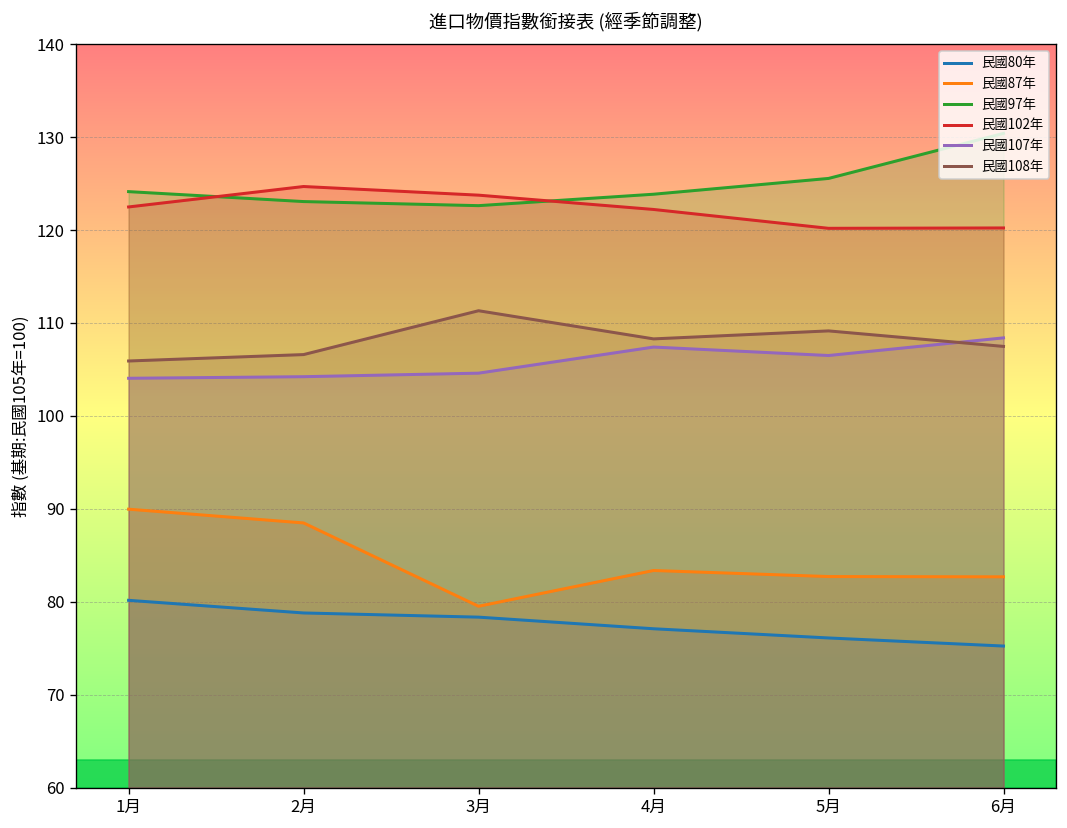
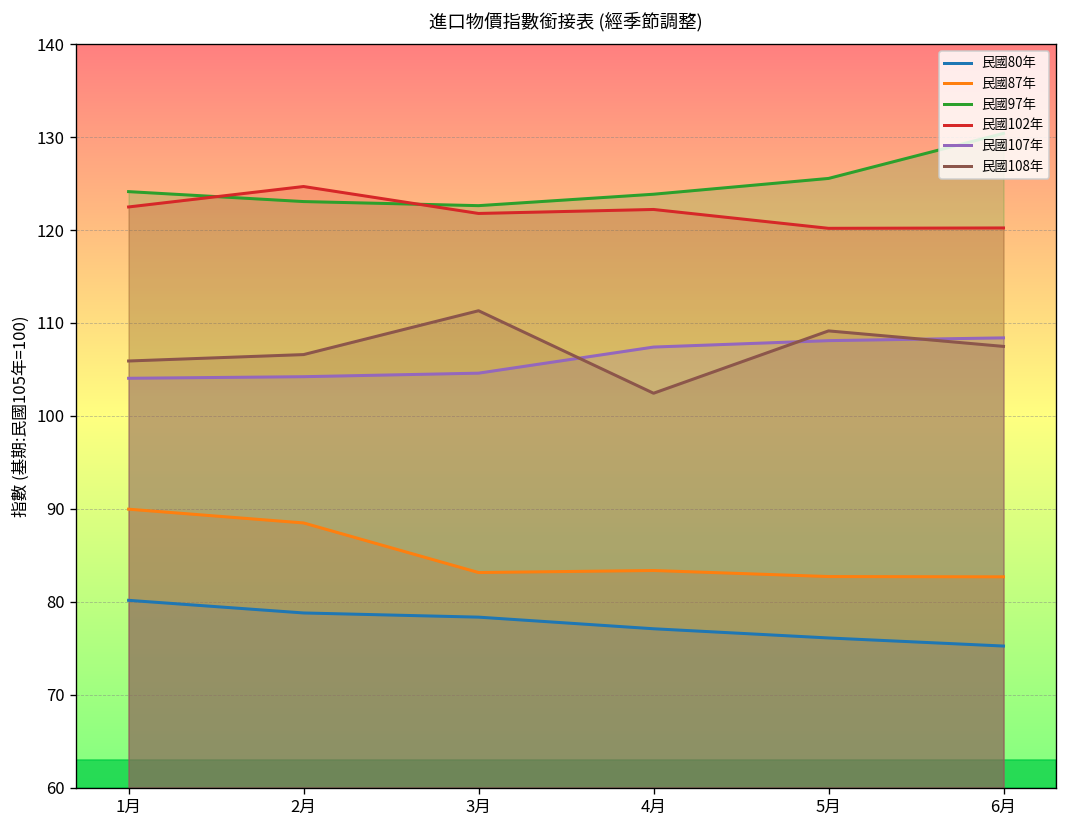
民國87年, 3月: 80 -> 83
民國102年, 3月: 124 -> 122
民國108年, 4月: 108 -> 102
民國107年, 5月: 107 -> 108
